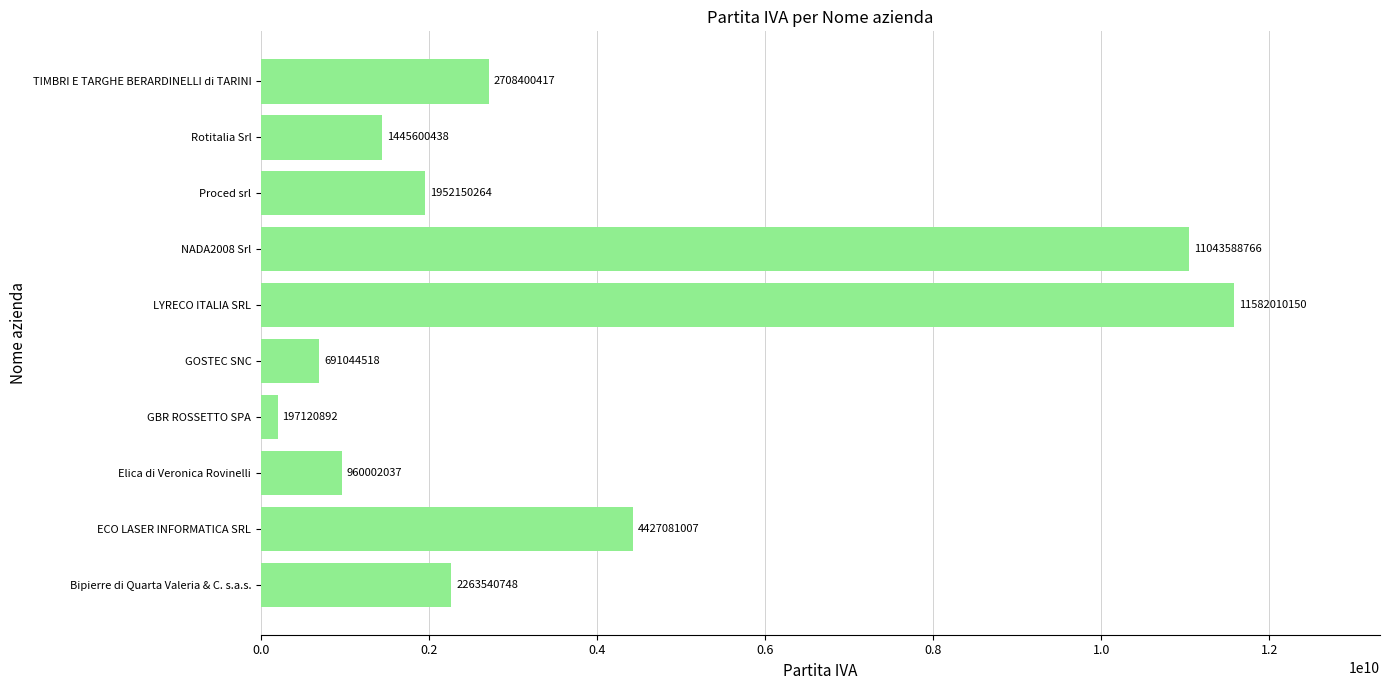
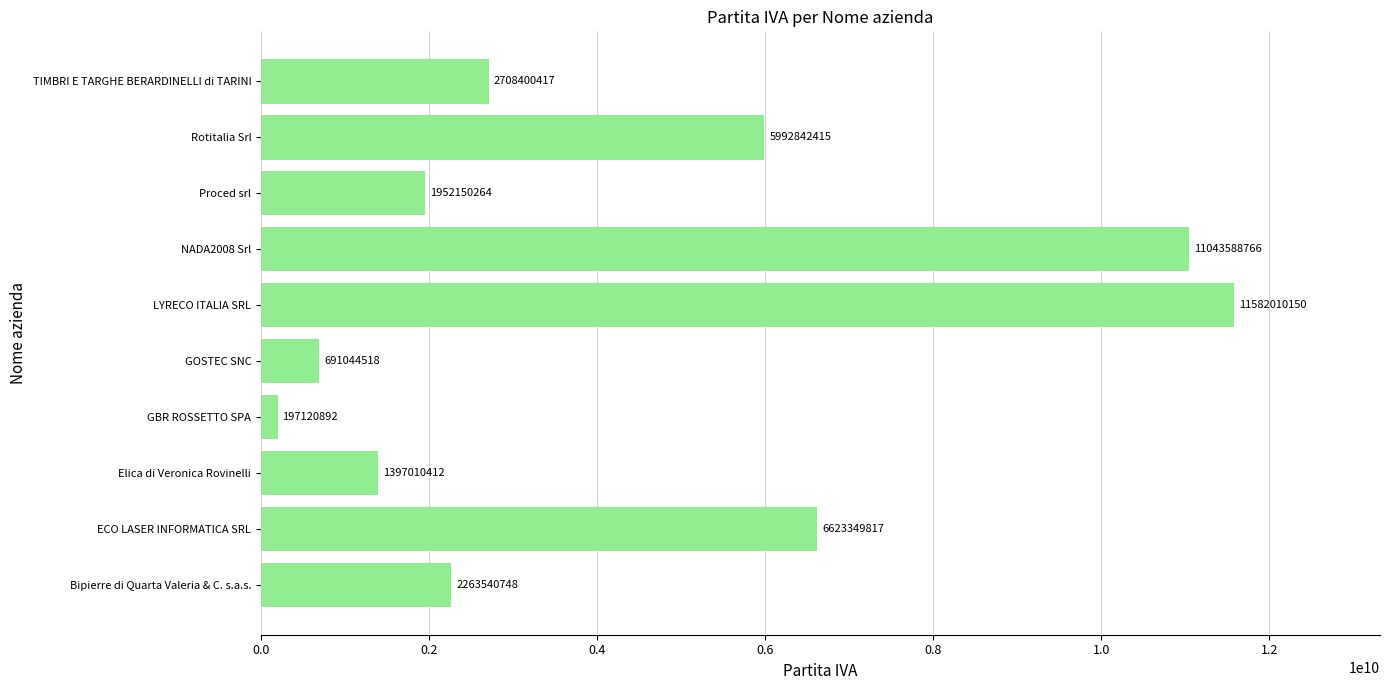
Rotitalia Srl: 1445600438 -> 5992842415
Elica di Veronica Rovinelli: 960002037 -> 1397010412
ECO LASER INFORMATICA SRL: 4427081007 -> 6623349817
